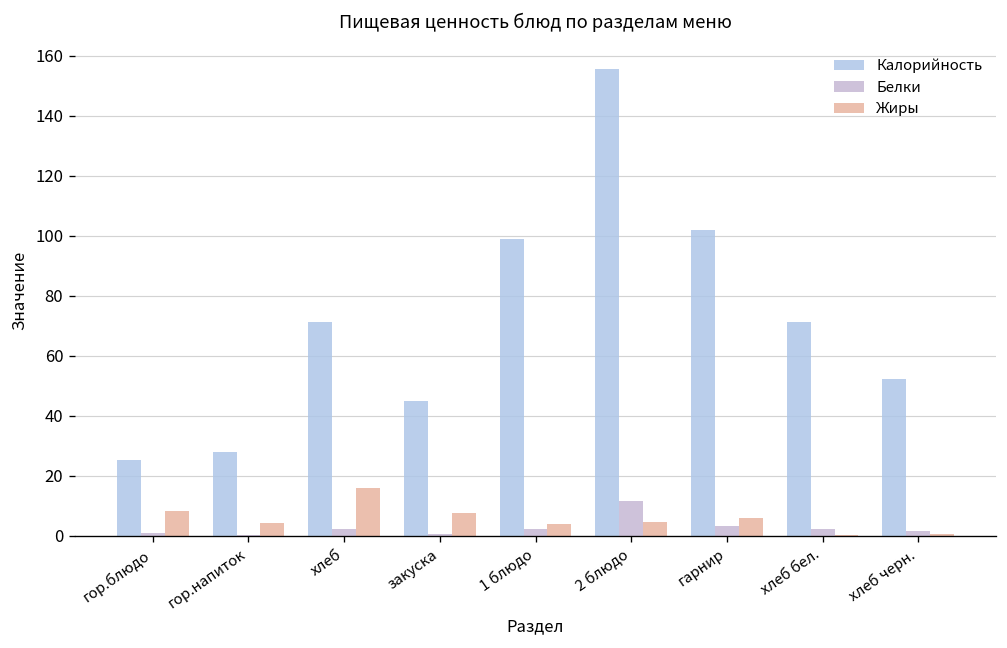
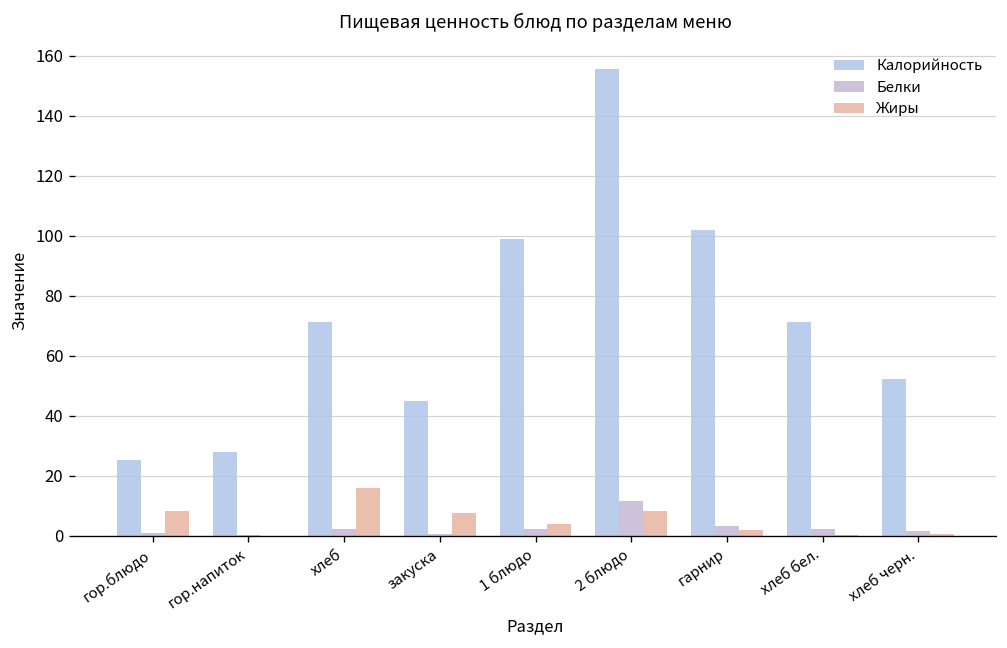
Жиры, гор.напиток: 4 -> 0
Жиры, 2 блюдо: 5 -> 8
Жиры, гарнир: 6 -> 2
